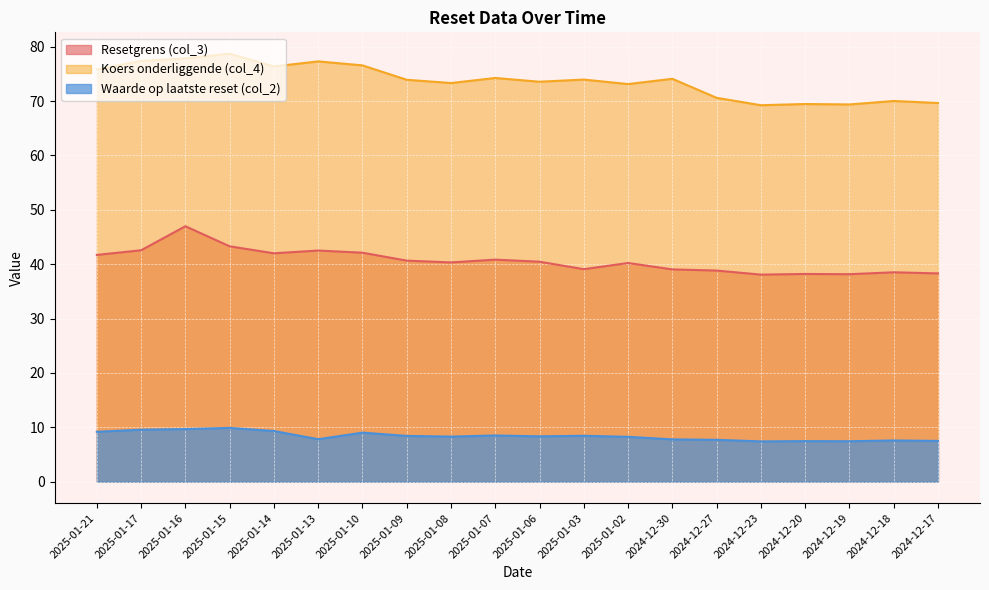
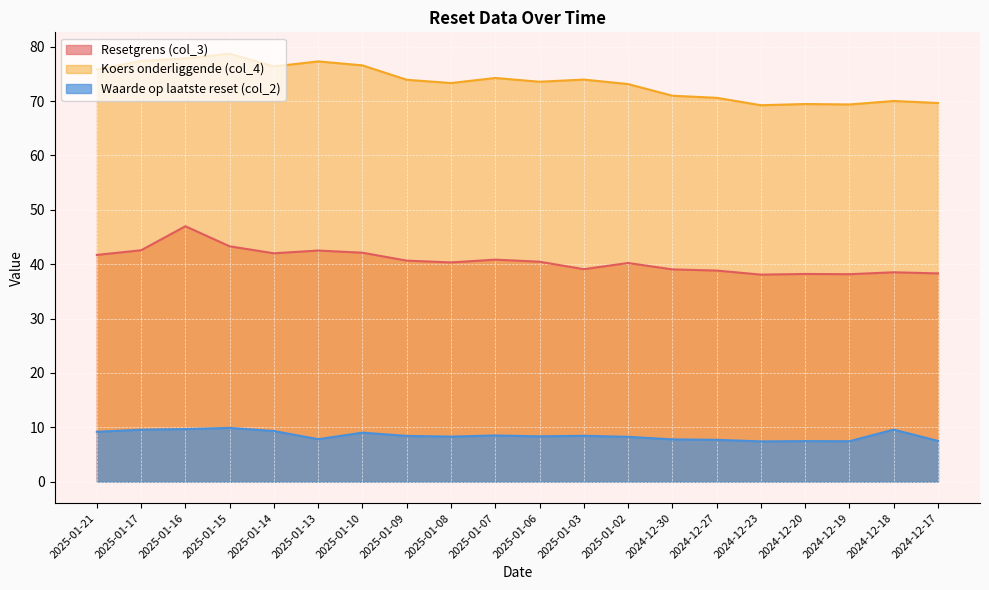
Koers onderliggende (col_4), 2024-12-30: 74 -> 71
Waarde op laatste reset (col_2), 2024-12-18: 8 -> 10
